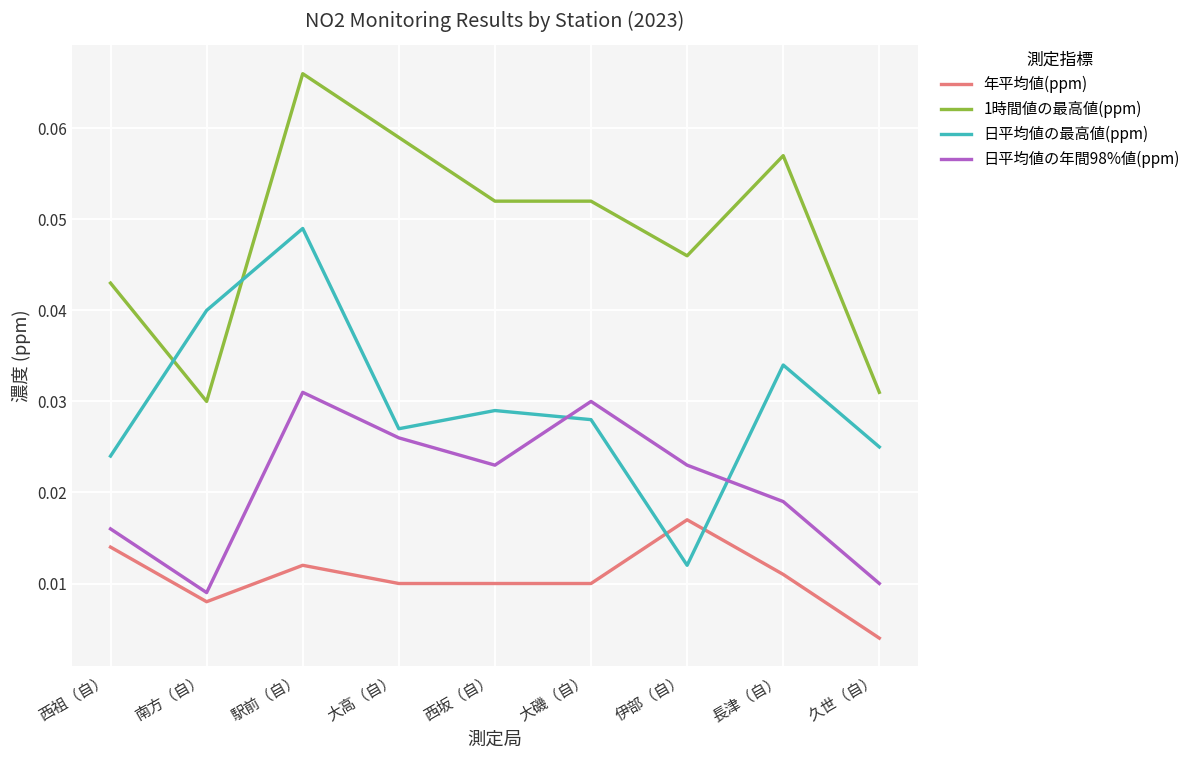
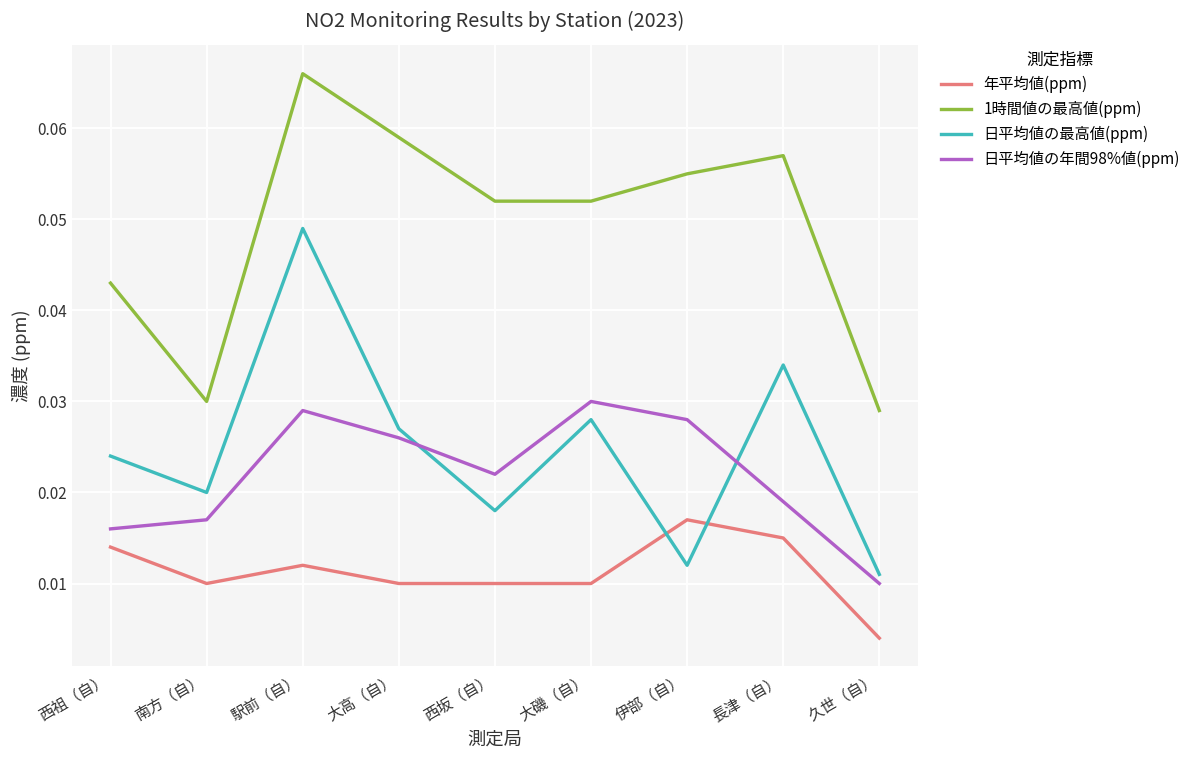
年平均値(ppm), 南方（自）: 0.008 -> 0.010
日平均値の最高値(ppm), 南方（自）: 0.04 -> 0.02
日平均値の年間98%値(ppm), 南方（自）: 0.009 -> 0.017
日平均値の年間98%値(ppm), 駅前（自）: 0.031 -> 0.029
日平均値の最高値(ppm), 西坂（自）: 0.029 -> 0.018
日平均値の年間98%値(ppm), 西坂（自）: 0.023 -> 0.022
1時間値の最高値(ppm), 伊部（自）: 0.046 -> 0.055
日平均値の年間98%値(ppm), 伊部（自）: 0.023 -> 0.028
年平均値(ppm), 長津（自）: 0.011 -> 0.015
1時間値の最高値(ppm), 久世（自）: 0.031 -> 0.029
日平均値の最高値(ppm), 久世（自）: 0.025 -> 0.011
